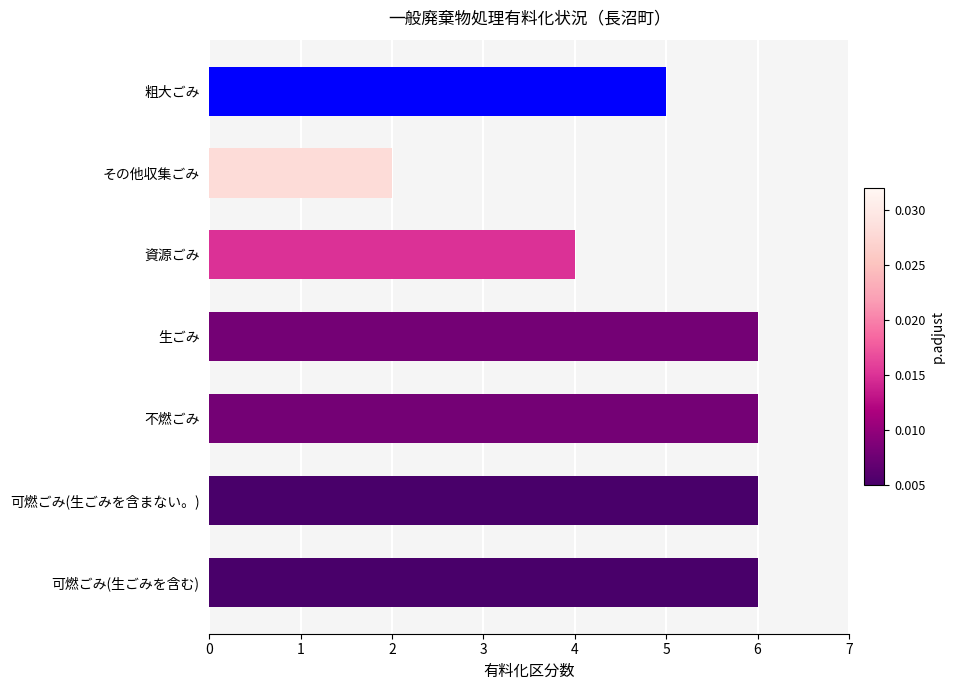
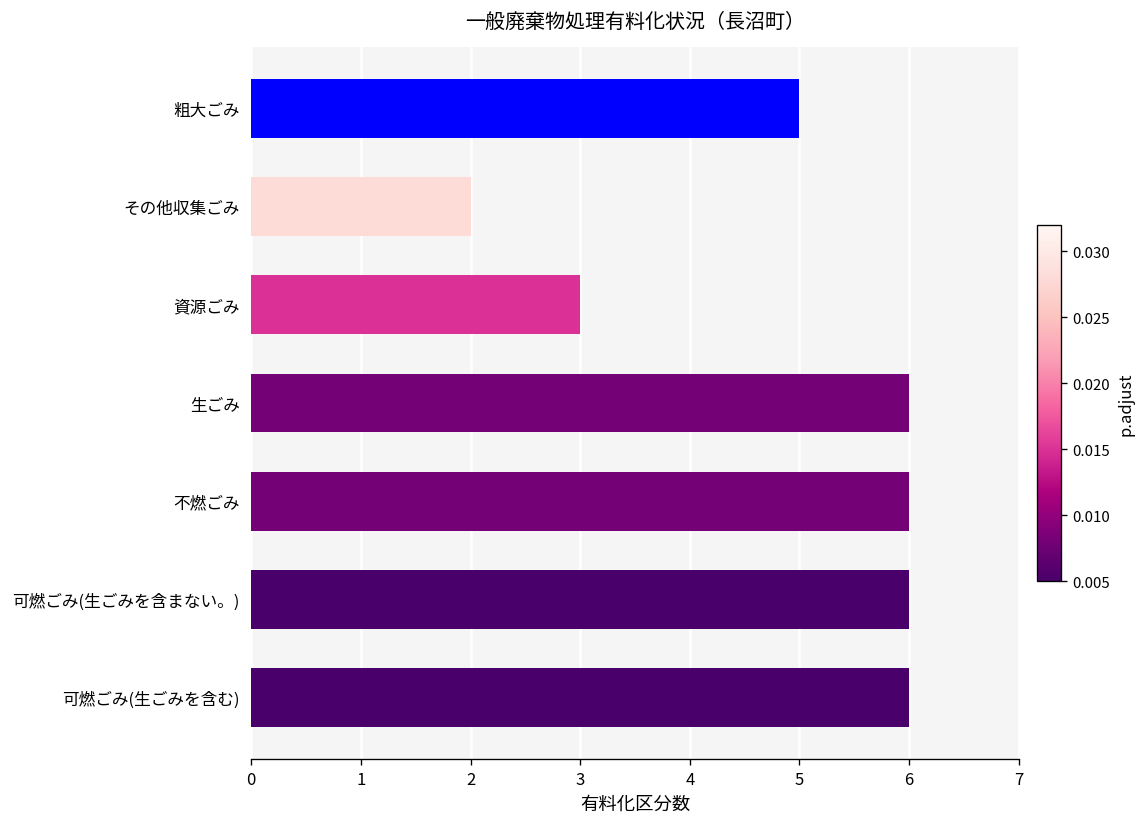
資源ごみ: 4 -> 3
